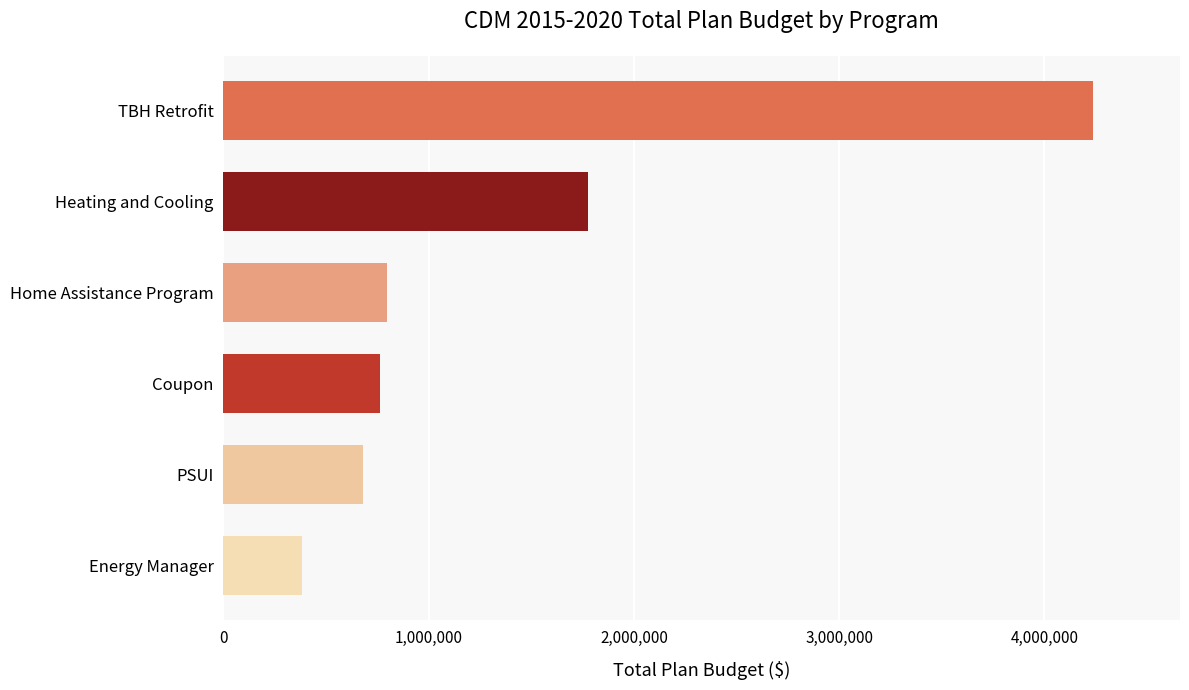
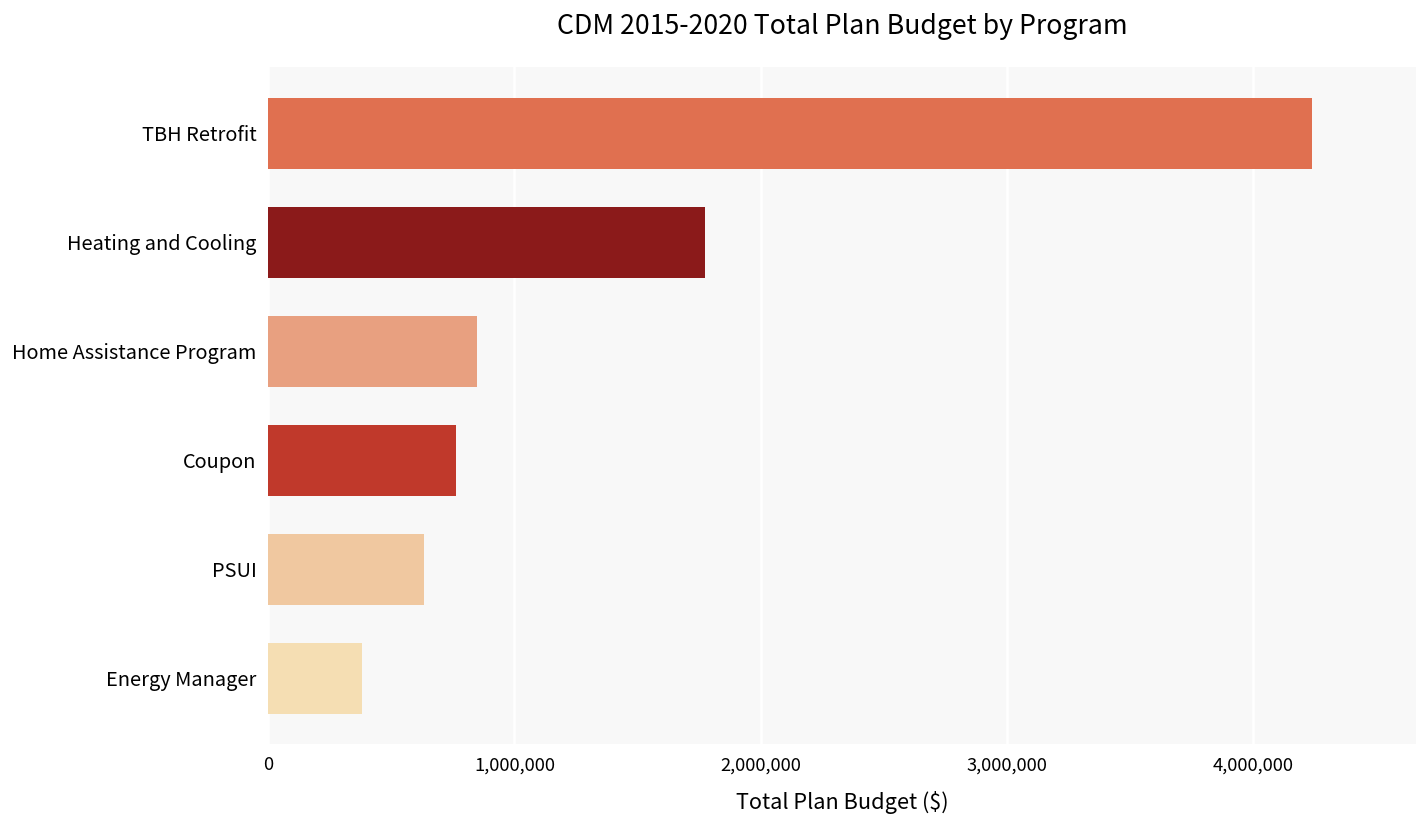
Home Assistance Program: 790,000 -> 850,000
PSUI: 680,000 -> 630,000
